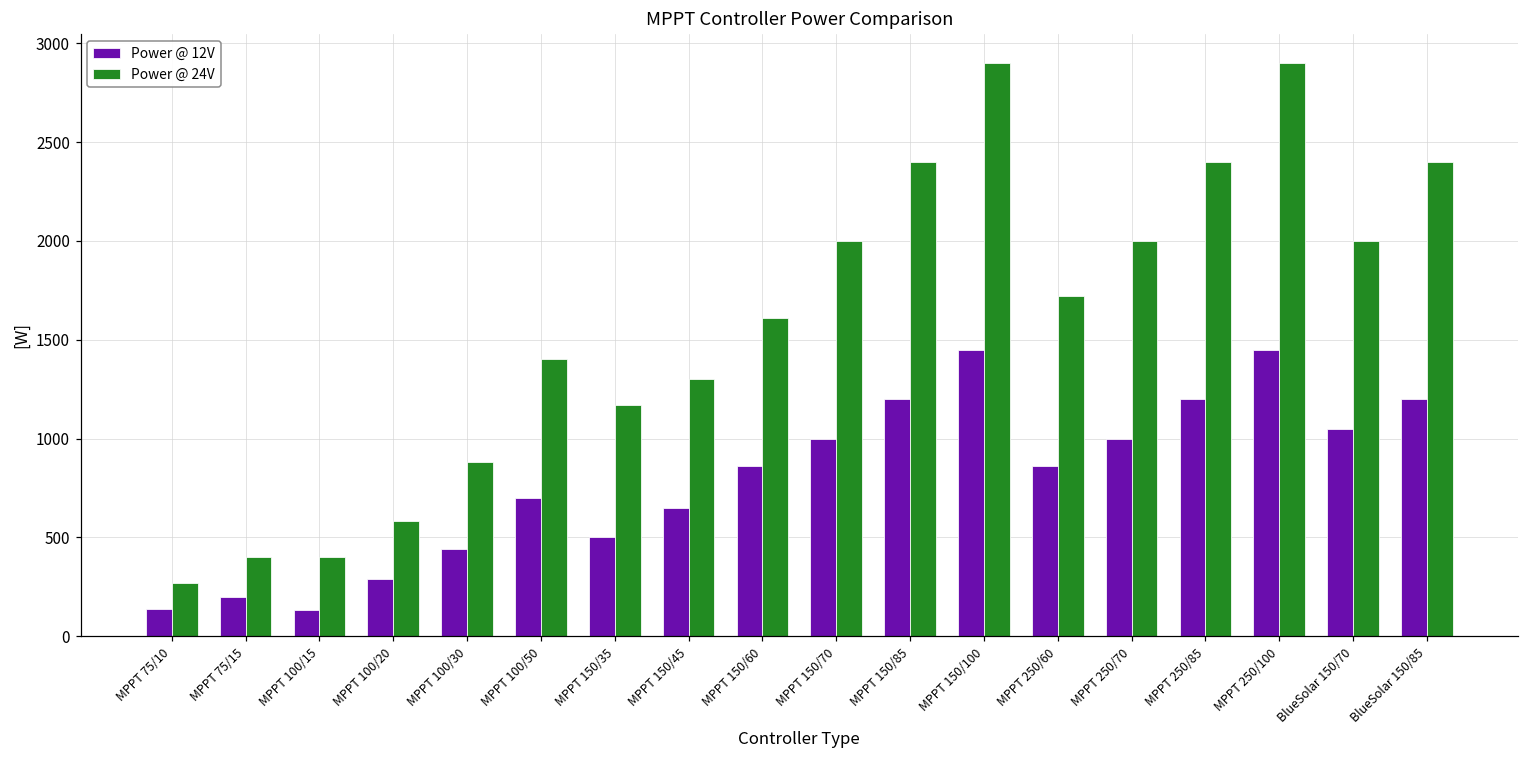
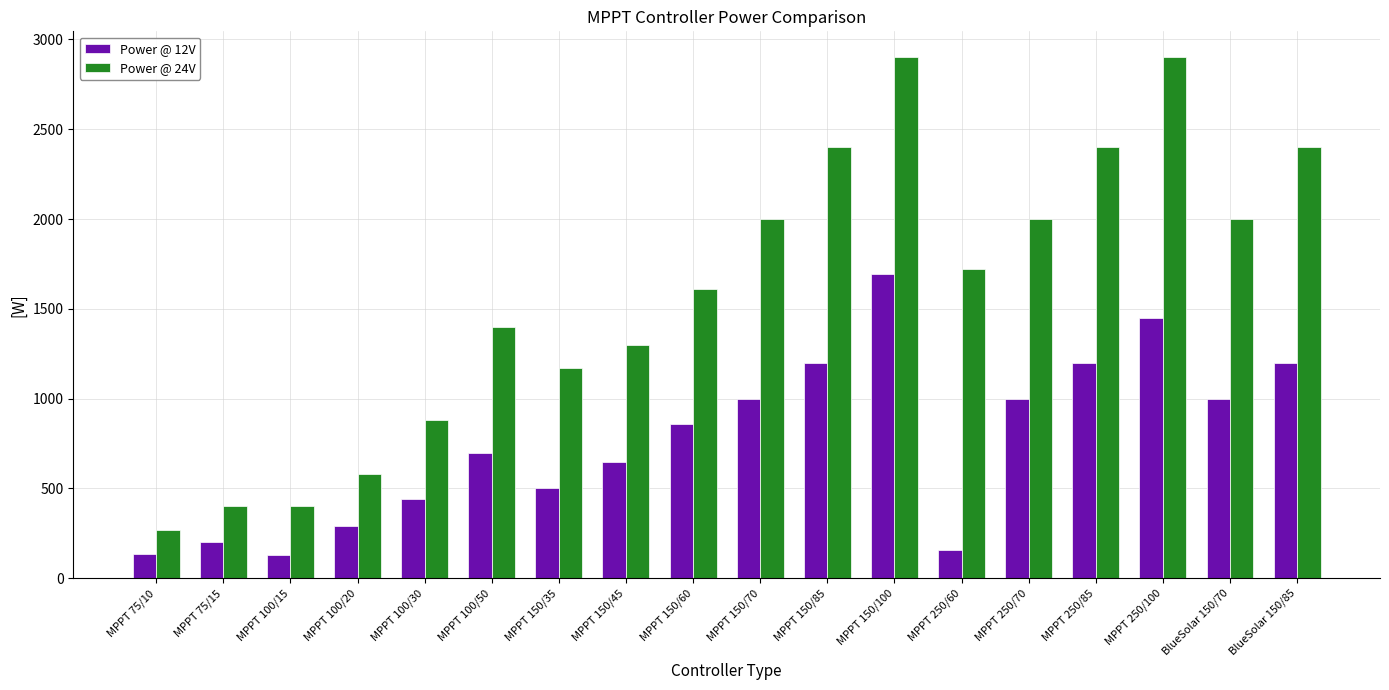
Power @ 12V, MPPT 150/100: 1450 -> 1700
Power @ 12V, MPPT 250/60: 860 -> 160
Power @ 12V, BlueSolar 150/70: 1050 -> 1000
